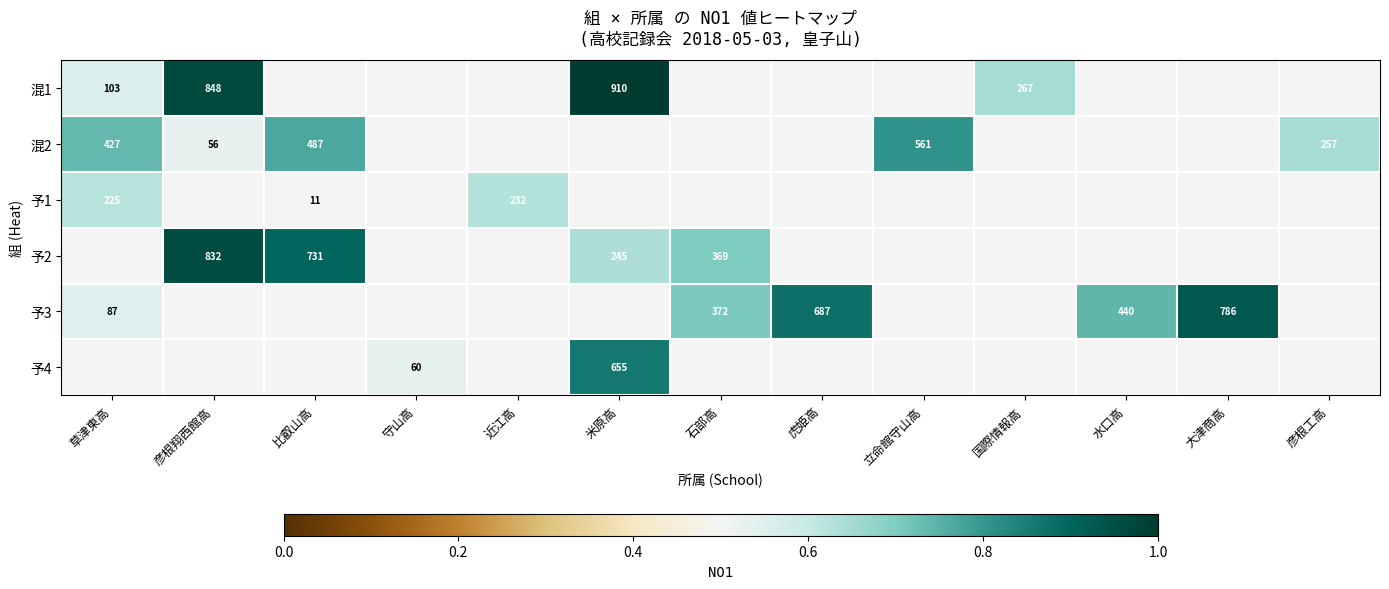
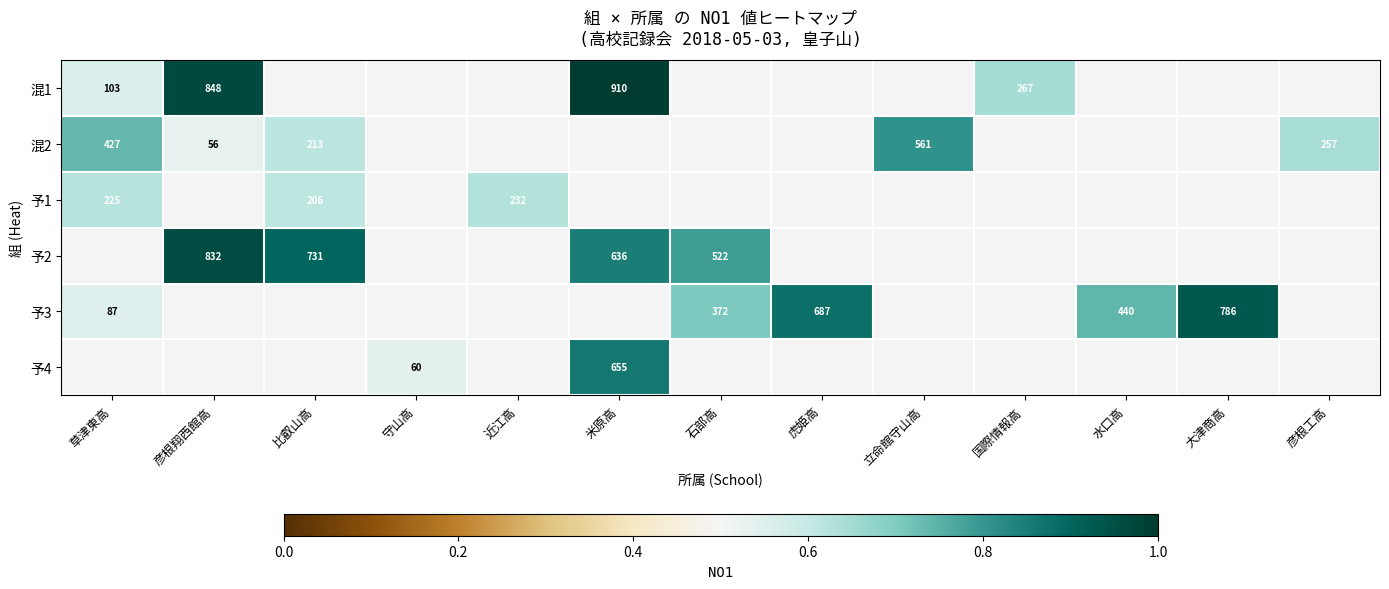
混2, 比叡山高: 487 -> 213
予1, 比叡山高: 11 -> 206
予2, 米原高: 245 -> 636
予2, 石部高: 369 -> 522
